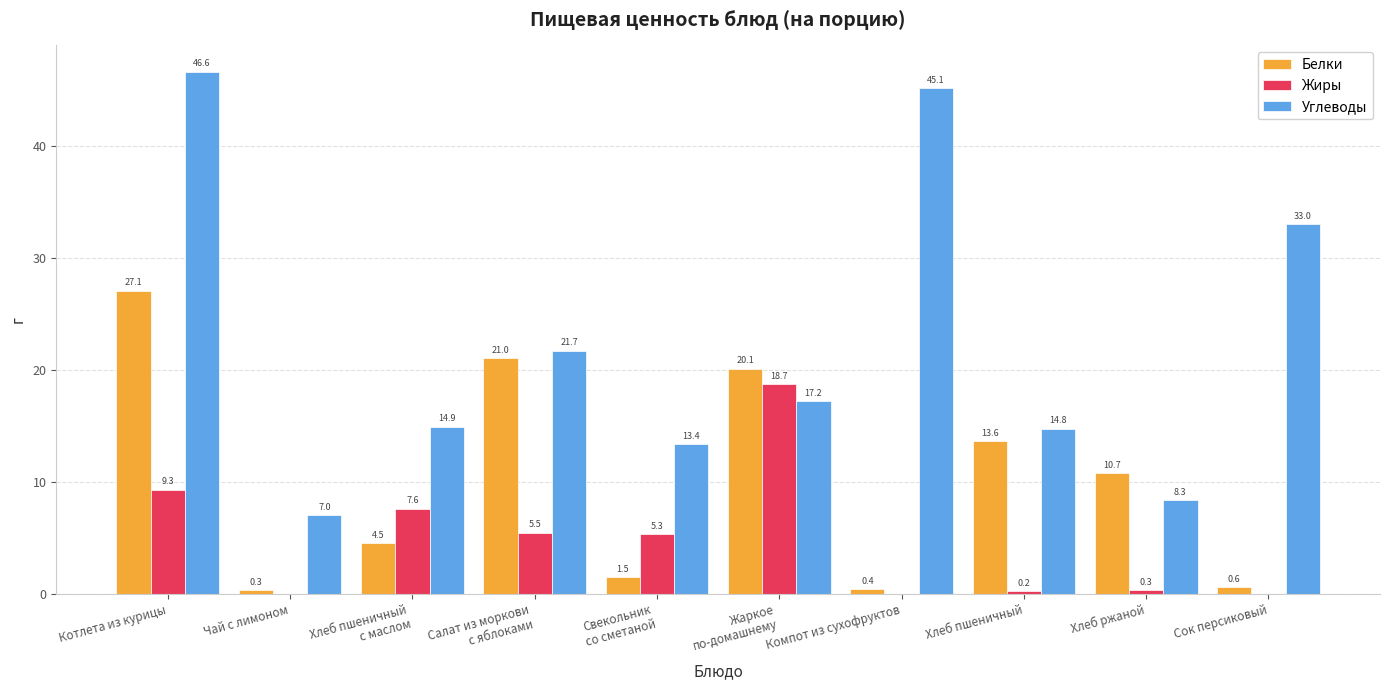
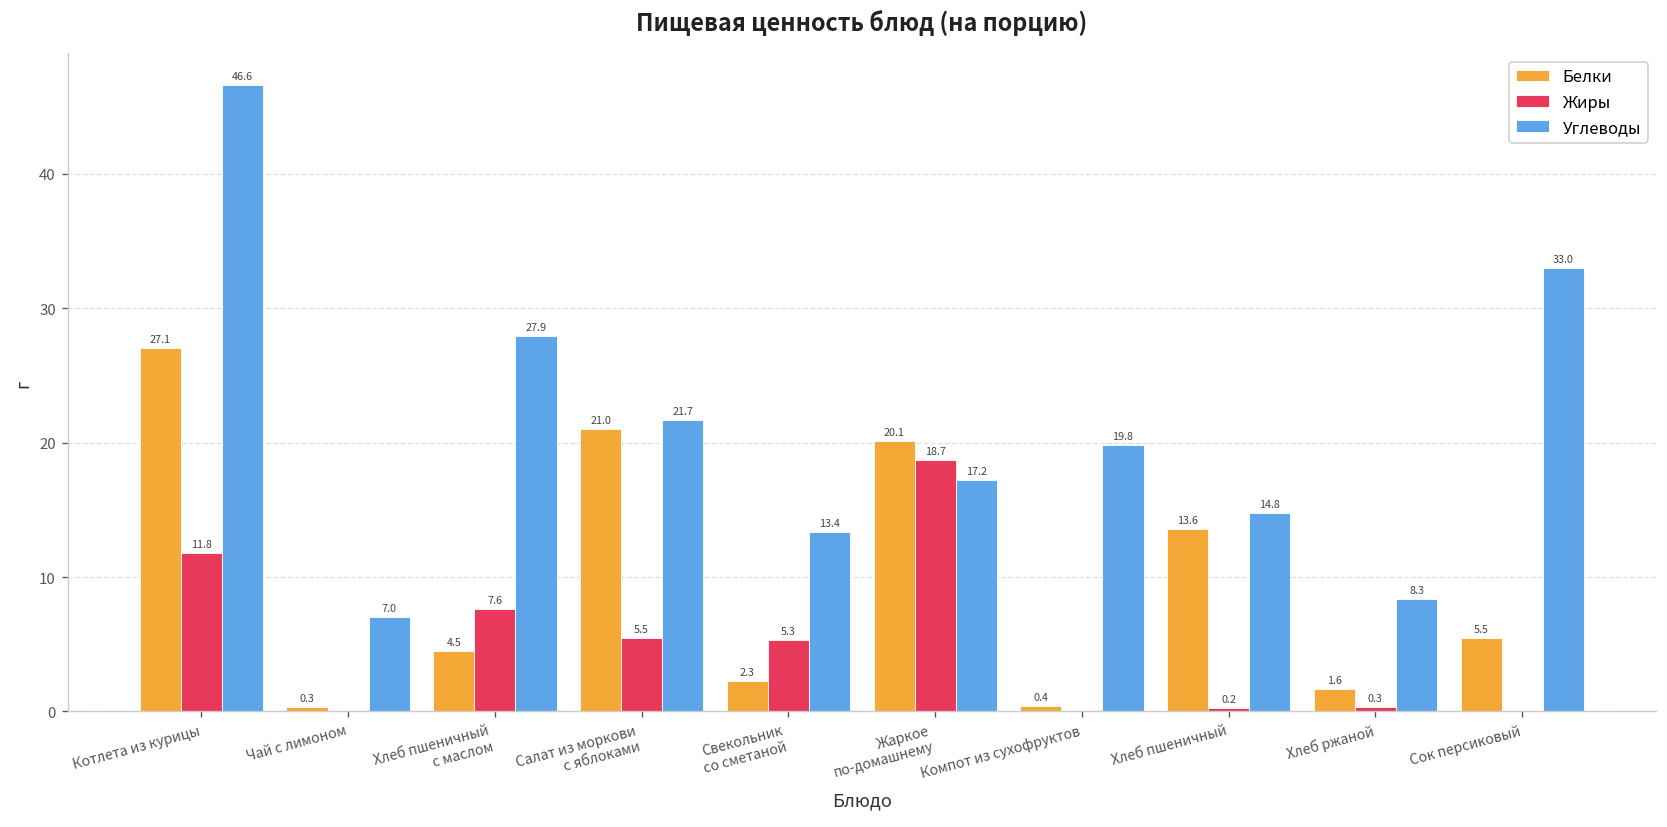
Жиры, Котлета из курицы: 9.3 -> 11.8
Углеводы, Хлеб пшеничный с маслом: 14.9 -> 27.9
Белки, Свекольник со сметаной: 1.5 -> 2.3
Углеводы, Компот из сухофруктов: 45.1 -> 19.8
Белки, Хлеб ржаной: 10.7 -> 1.6
Белки, Сок персиковый: 0.6 -> 5.5
